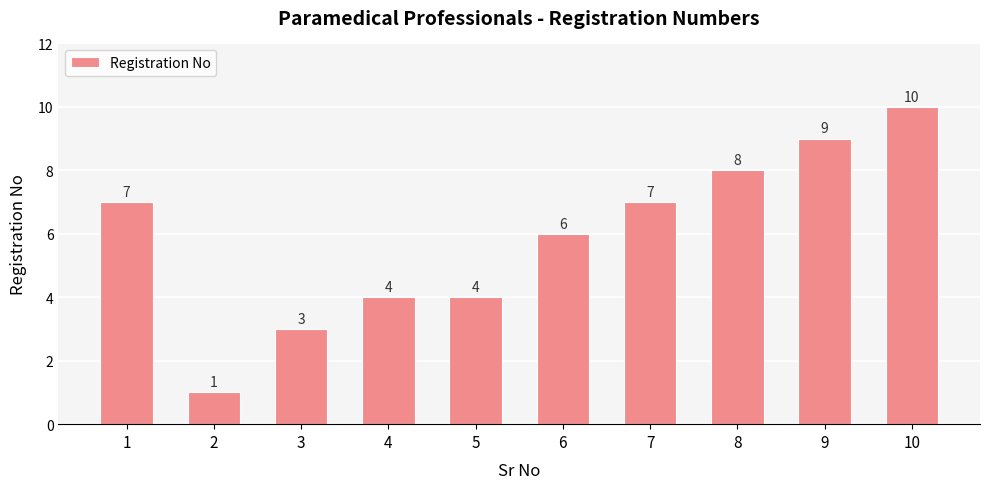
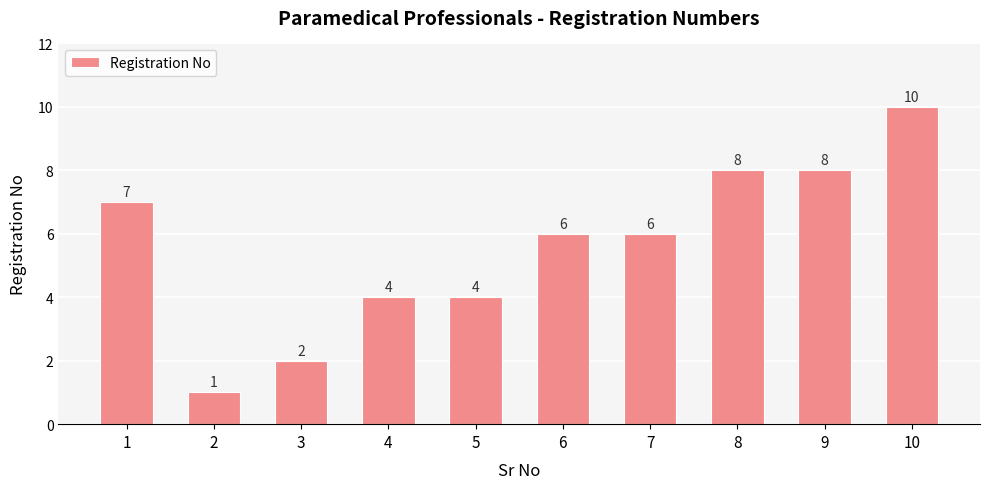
3: 3 -> 2
7: 7 -> 6
9: 9 -> 8
